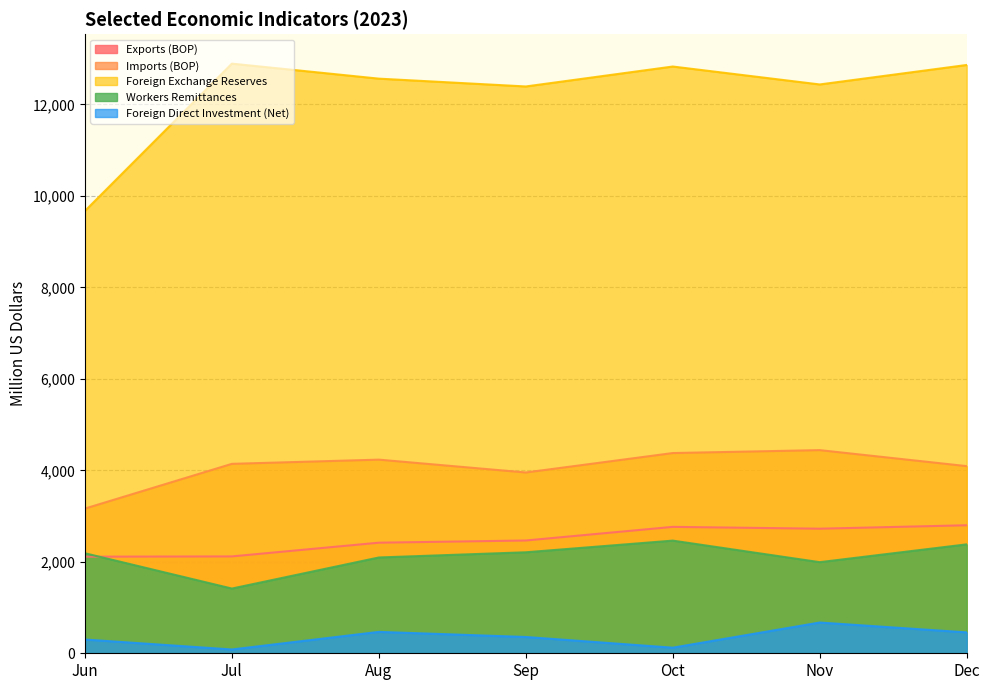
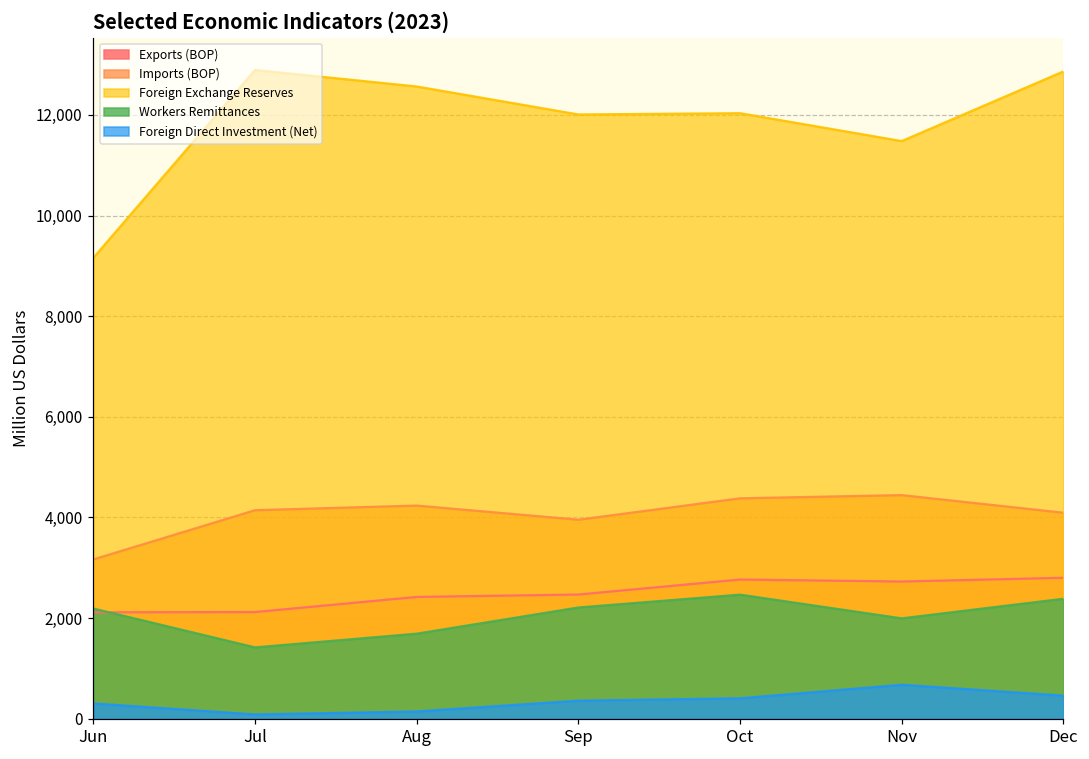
Foreign Exchange Reserves, Jun: 9,700 -> 9,200
Workers Remittances, Aug: 2,100 -> 1,700
Foreign Direct Investment (Net), Aug: 500 -> 100
Foreign Exchange Reserves, Sep: 12,400 -> 12,000
Foreign Exchange Reserves, Oct: 12,800 -> 12,000
Foreign Direct Investment (Net), Oct: 100 -> 400
Foreign Exchange Reserves, Nov: 12,400 -> 11,500
